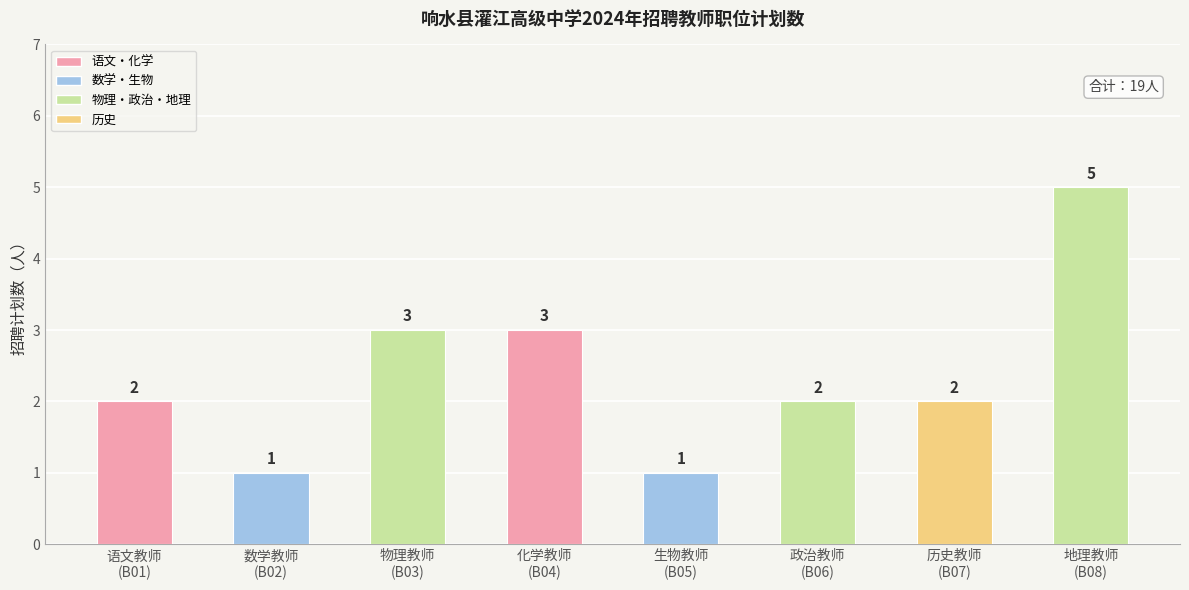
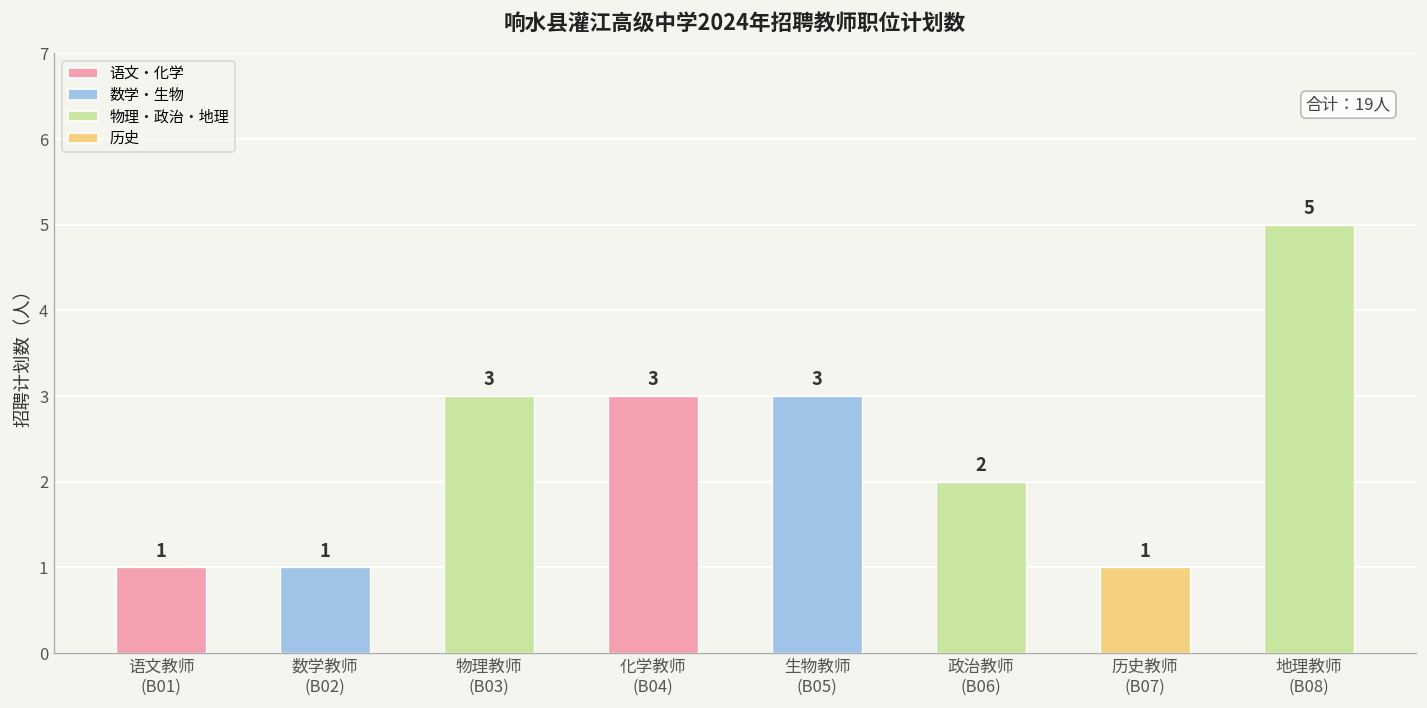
语文教师 (B01): 2 -> 1
生物教师 (B05): 1 -> 3
历史教师 (B07): 2 -> 1
